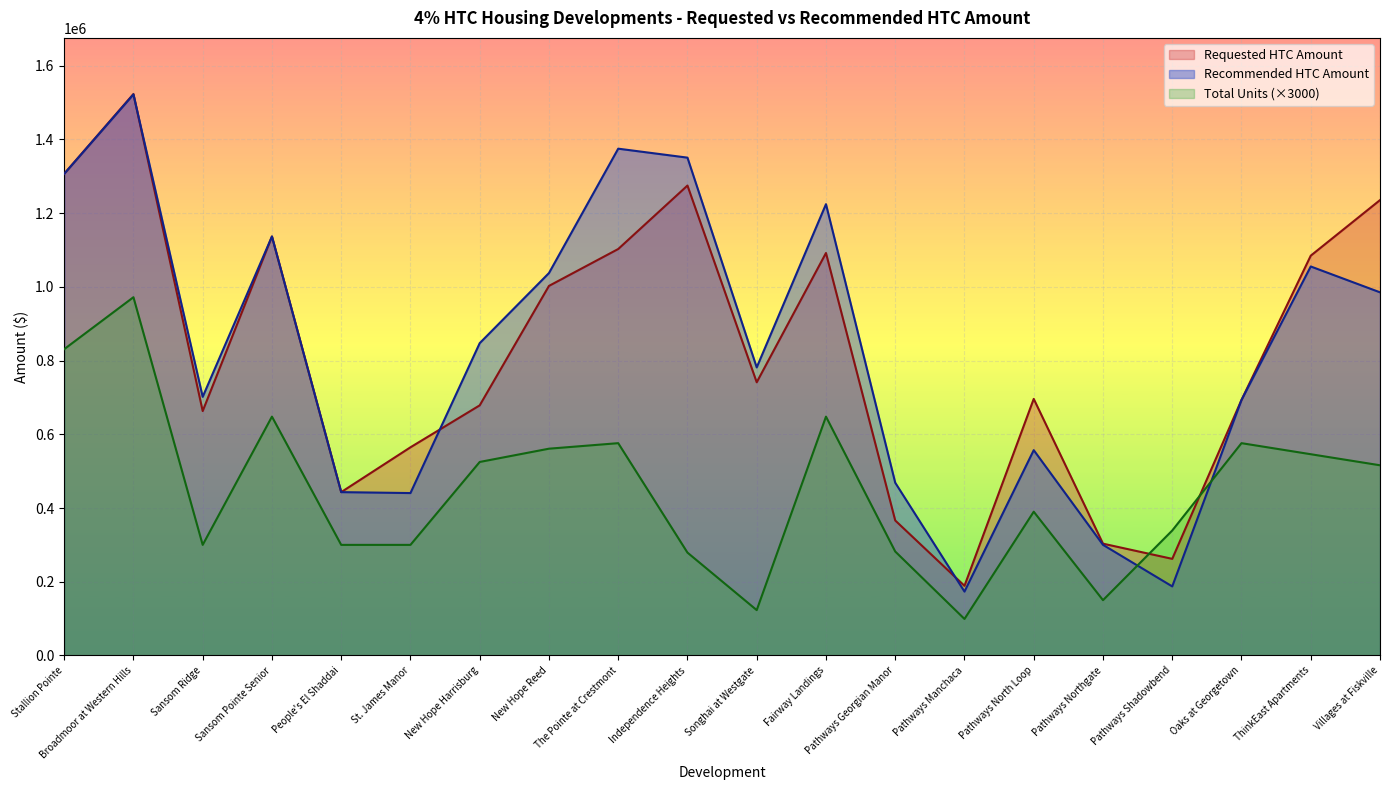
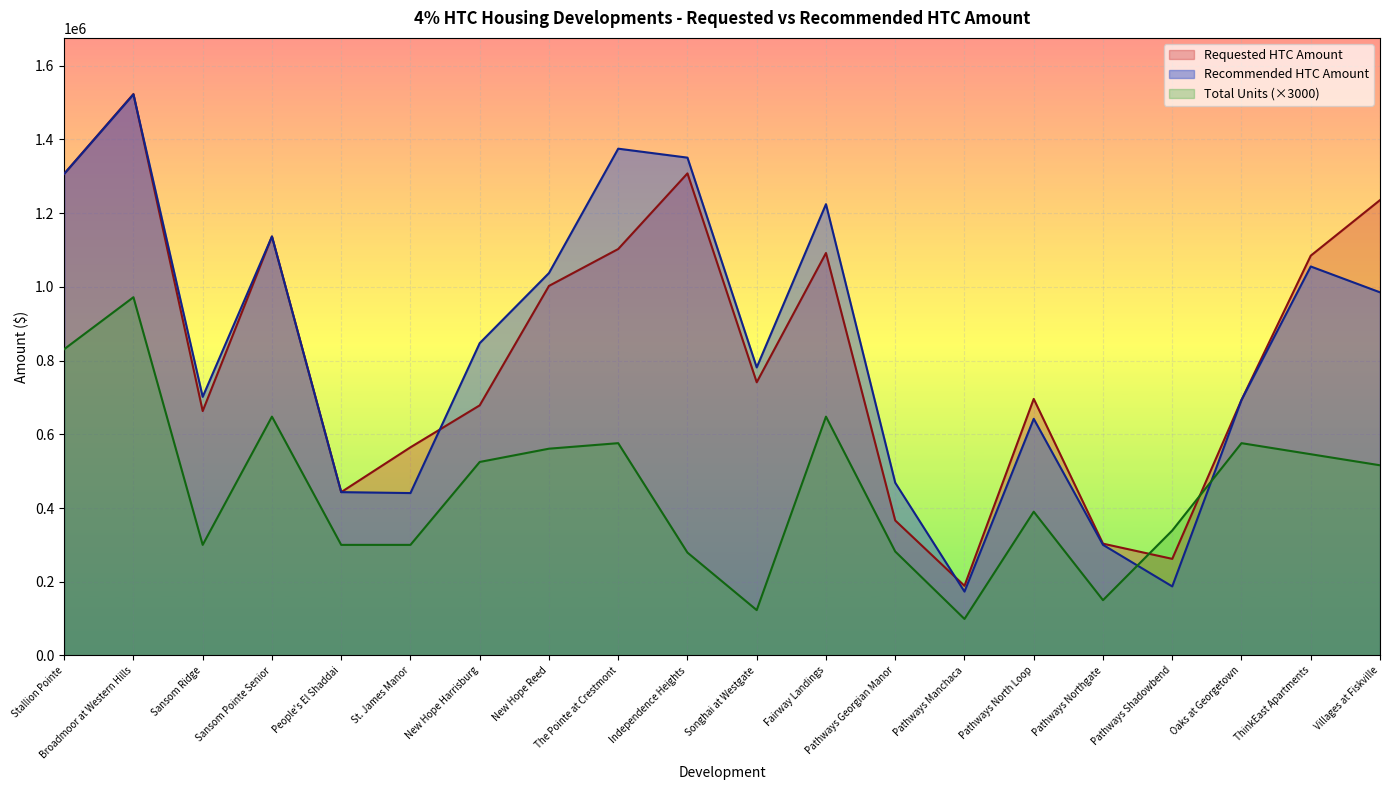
Requested HTC Amount, Independence Heights: 1280000 -> 1310000
Recommended HTC Amount, Pathways North Loop: 560000 -> 640000
